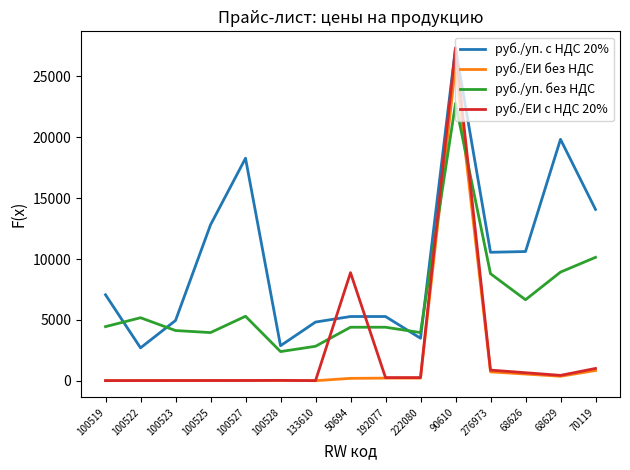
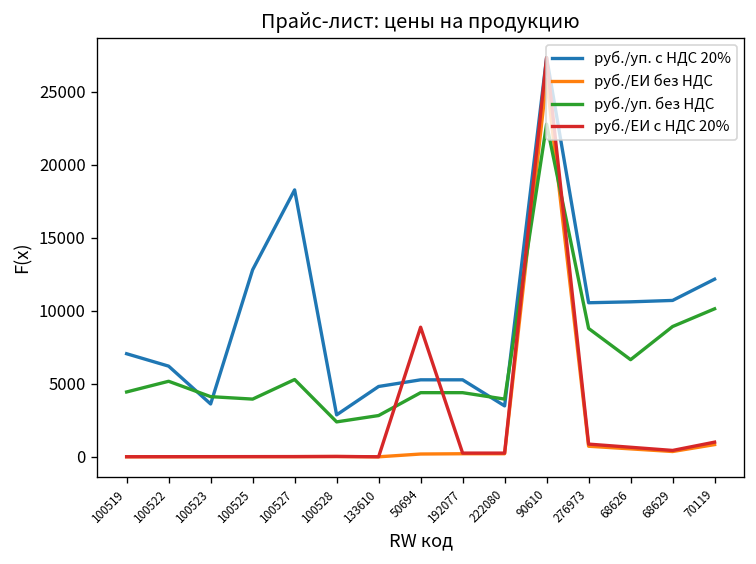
руб./уп. с НДС 20%, 100522: 2700 -> 6200
руб./уп. с НДС 20%, 100523: 5000 -> 3600
руб./уп. с НДС 20%, 68629: 19800 -> 10700
руб./уп. с НДС 20%, 70119: 14100 -> 12200
